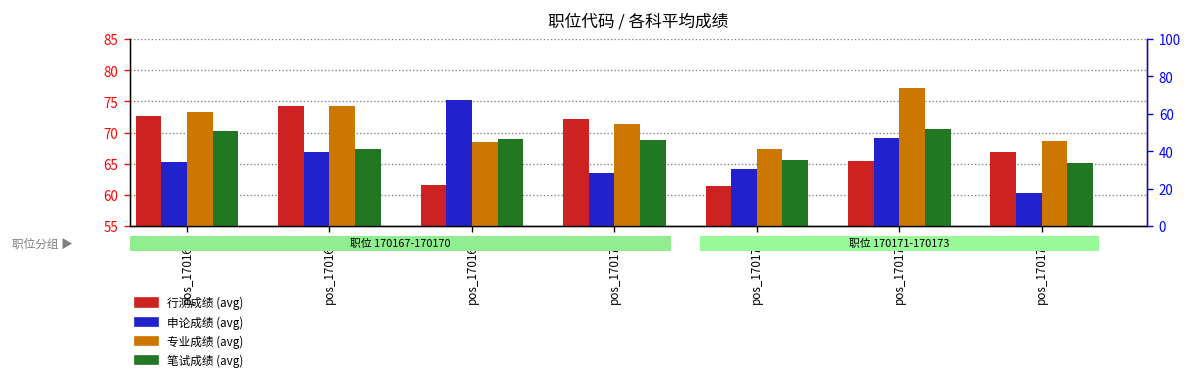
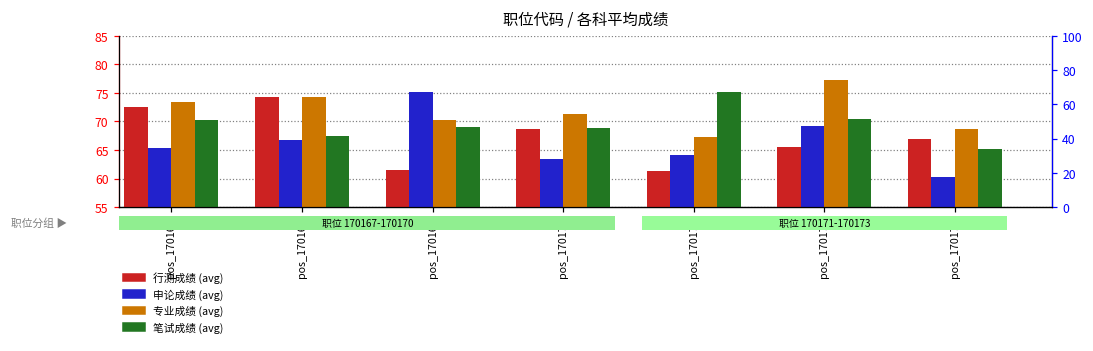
专业成绩 (avg), pos_170169: 68 -> 70
行测成绩 (avg), pos_170170: 72 -> 69
笔试成绩 (avg), pos_170171: 66 -> 75
